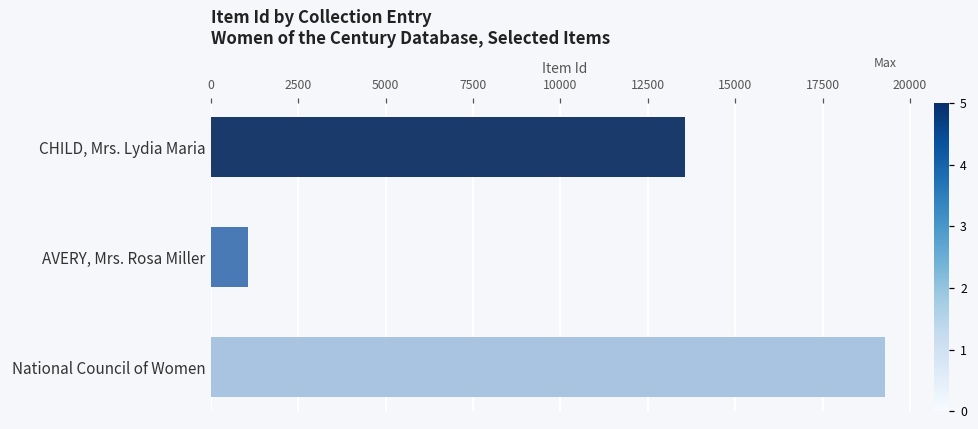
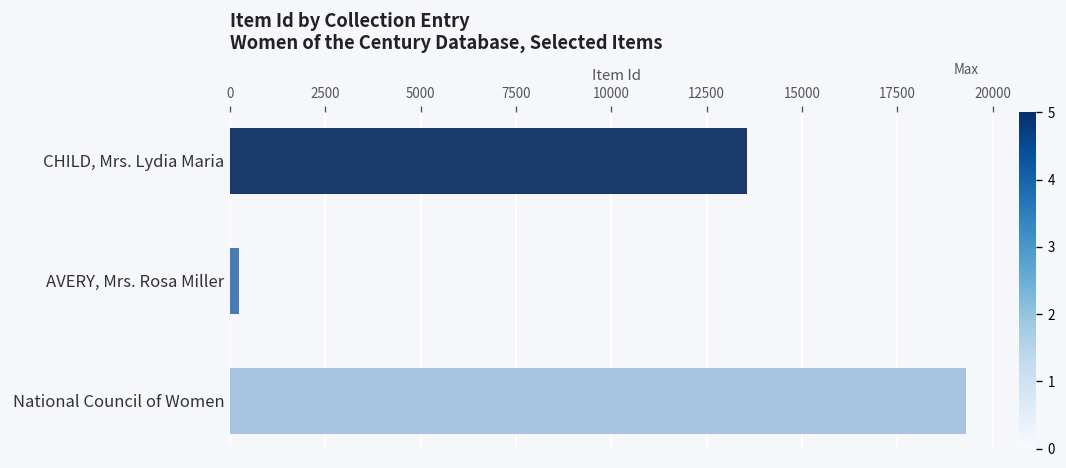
AVERY, Mrs. Rosa Miller: 1100 -> 200
